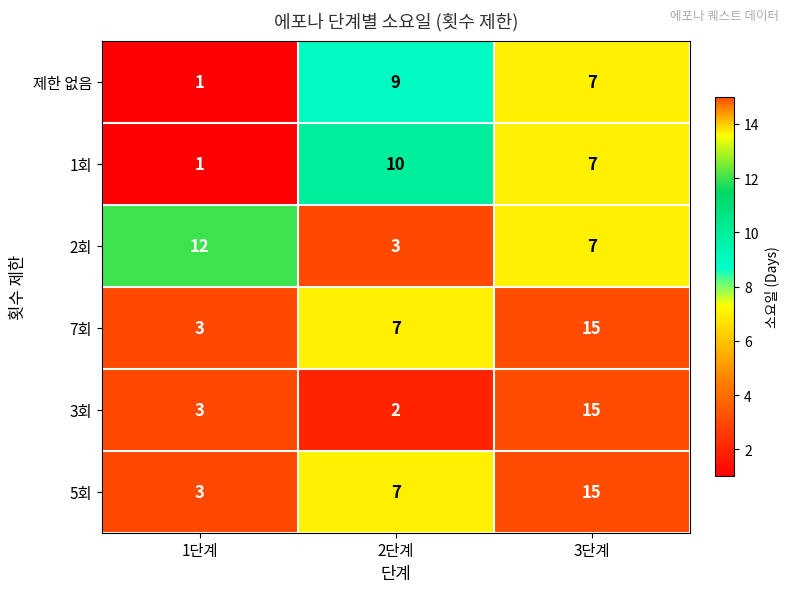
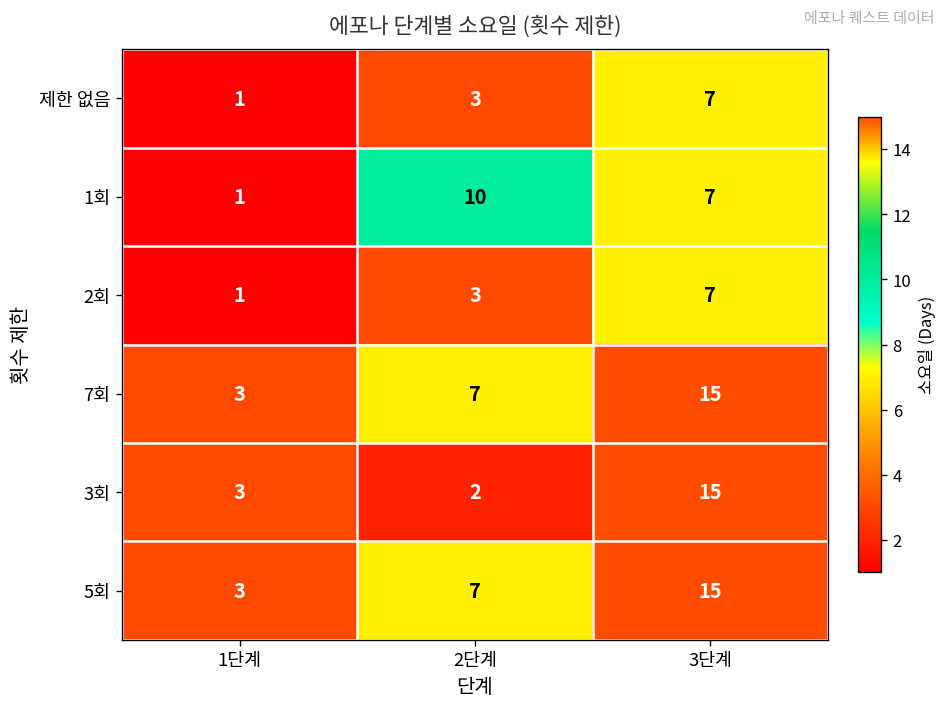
제한 없음, 2단계: 9 -> 3
2회, 1단계: 12 -> 1
